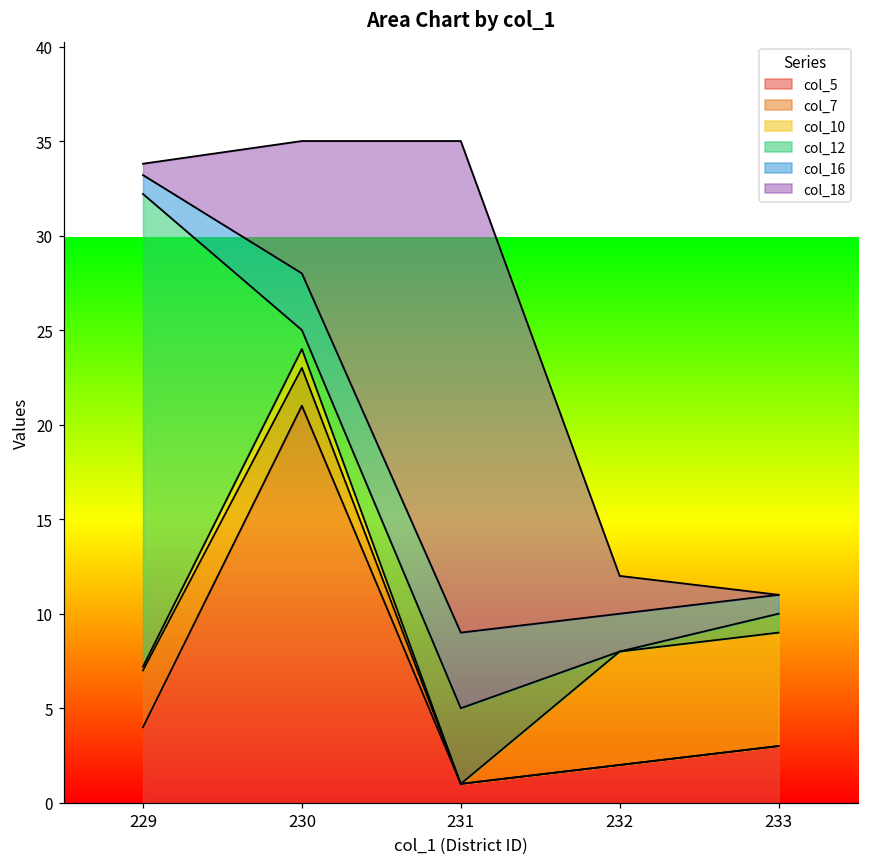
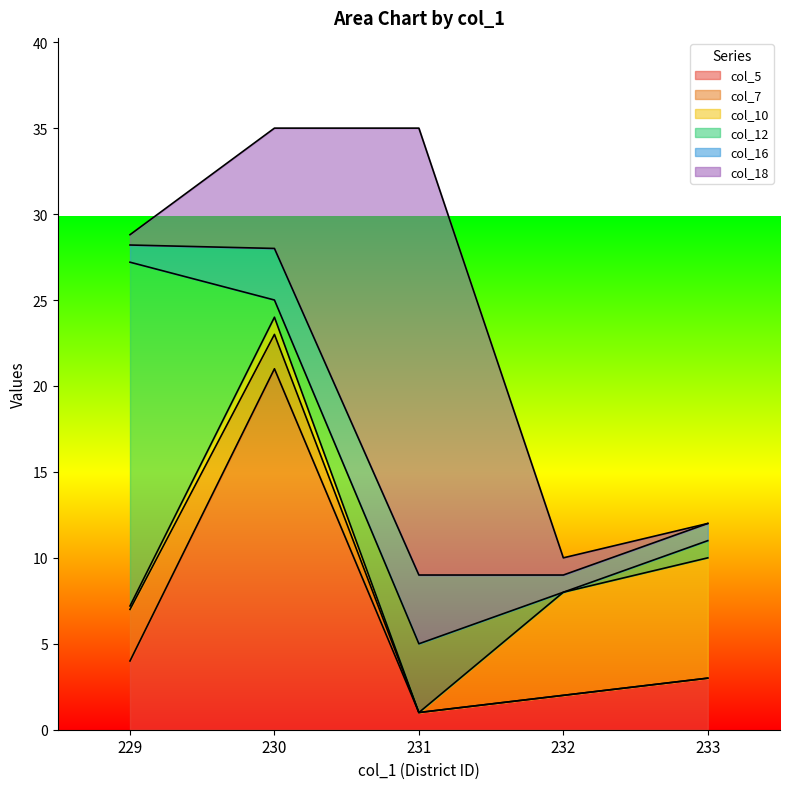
col_12, 229: 25 -> 20
col_16, 232: 2 -> 1
col_18, 232: 2 -> 1
col_10, 233: 6 -> 7
